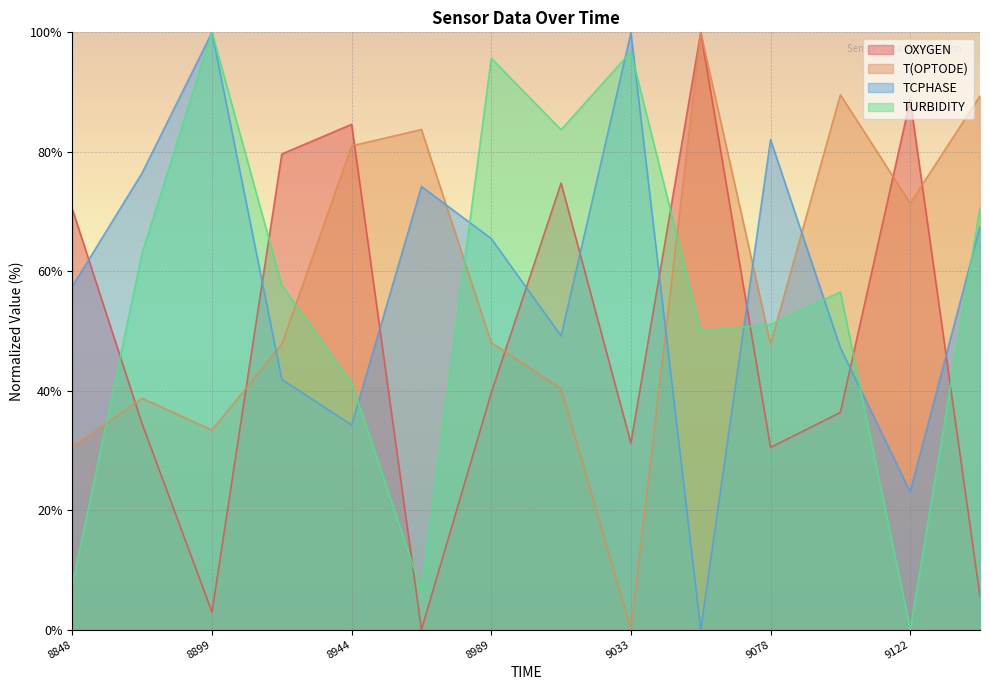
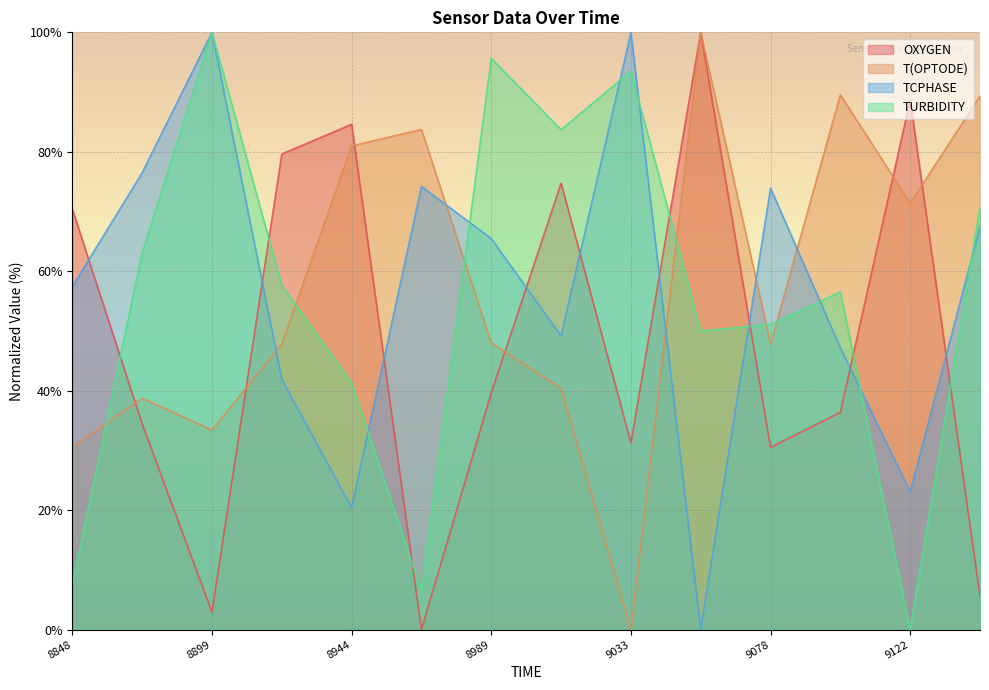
TCPHASE, 8944: 34% -> 20%
TURBIDITY, 9033: 97% -> 93%
TCPHASE, 9078: 82% -> 74%
